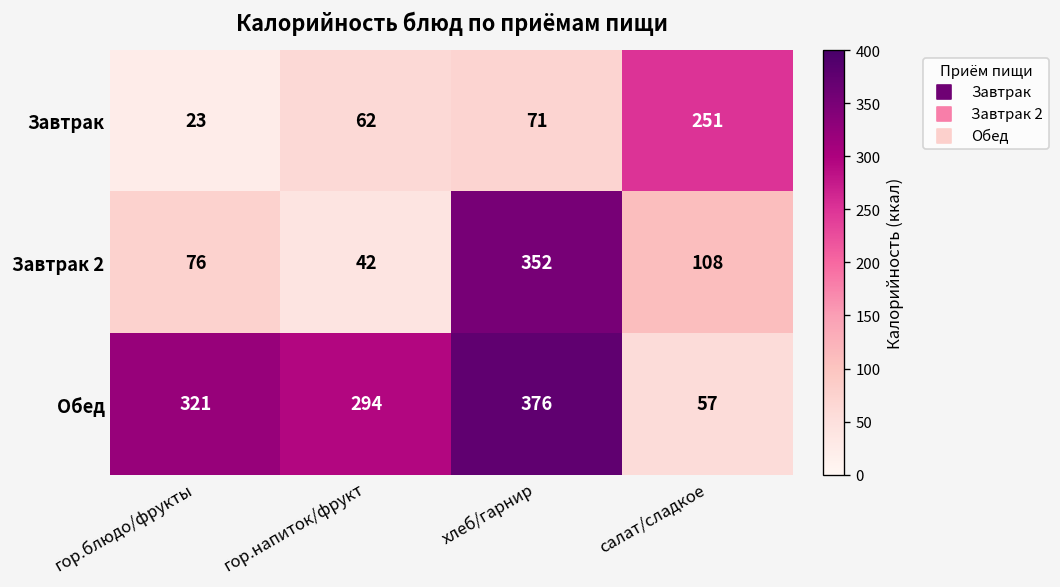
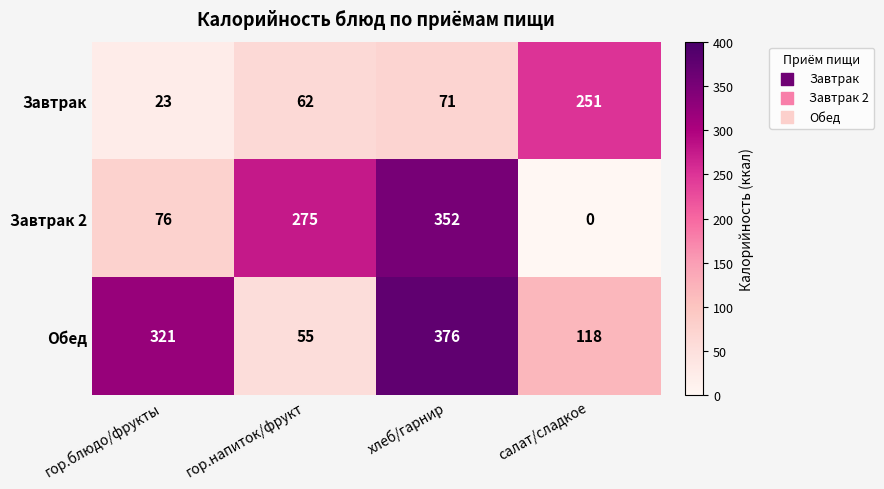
Завтрак 2, гор.напиток/фрукт: 42 -> 275
Завтрак 2, салат/сладкое: 108 -> 0
Обед, гор.напиток/фрукт: 294 -> 55
Обед, салат/сладкое: 57 -> 118
